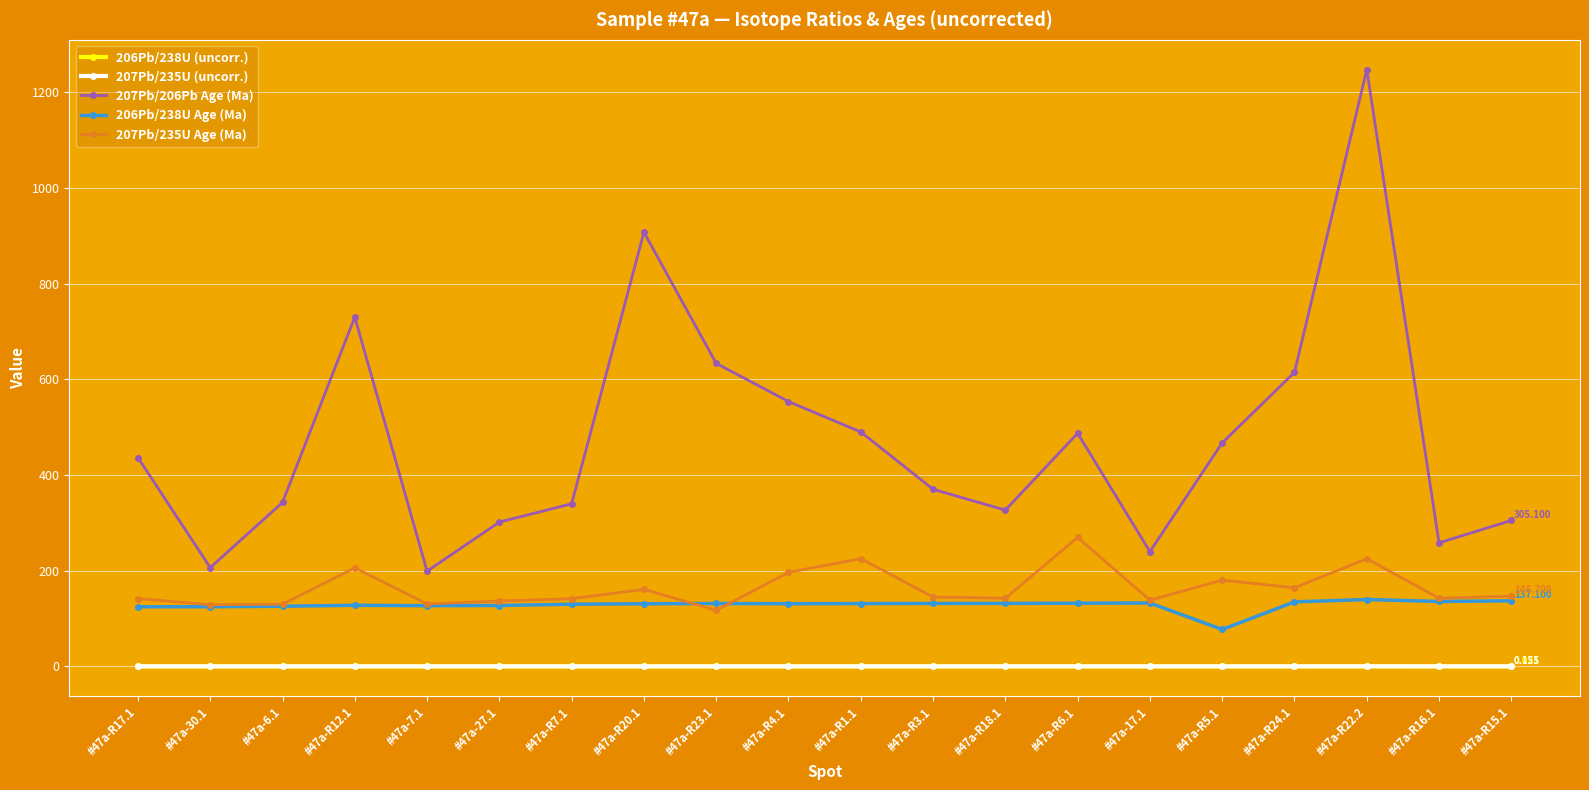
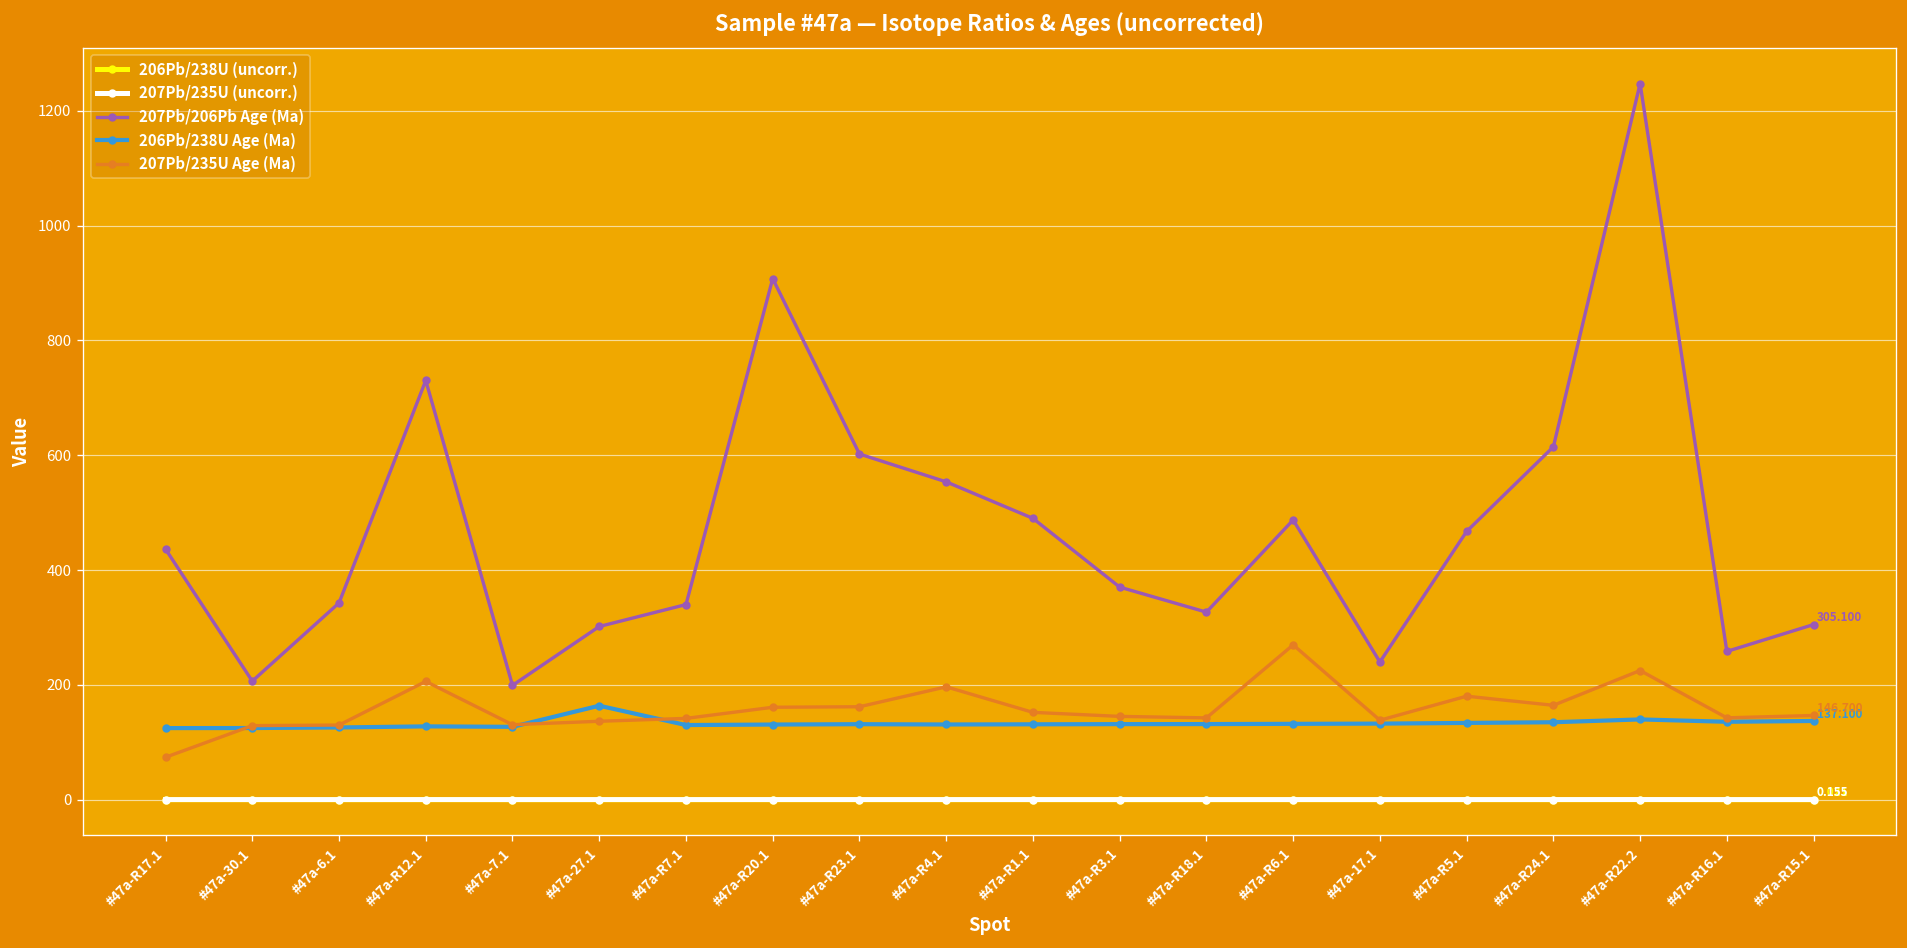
207Pb/235U Age (Ma), #47a-R17.1: 140 -> 70
206Pb/238U Age (Ma), #47a-27.1: 130 -> 160
207Pb/206Pb Age (Ma), #47a-R23.1: 630 -> 600
207Pb/235U Age (Ma), #47a-R23.1: 120 -> 160
207Pb/235U Age (Ma), #47a-R1.1: 230 -> 150
206Pb/238U Age (Ma), #47a-R5.1: 80 -> 130
